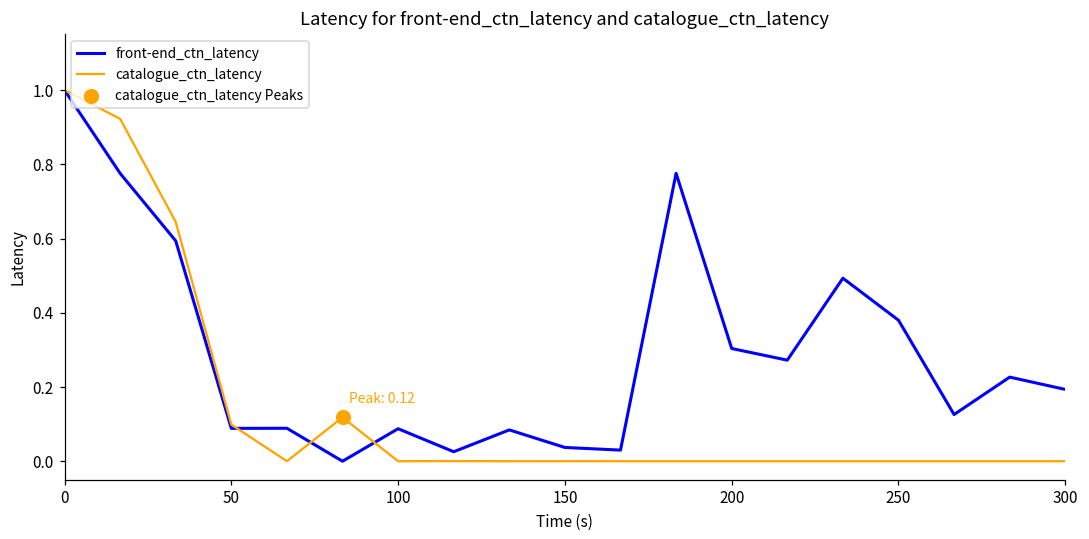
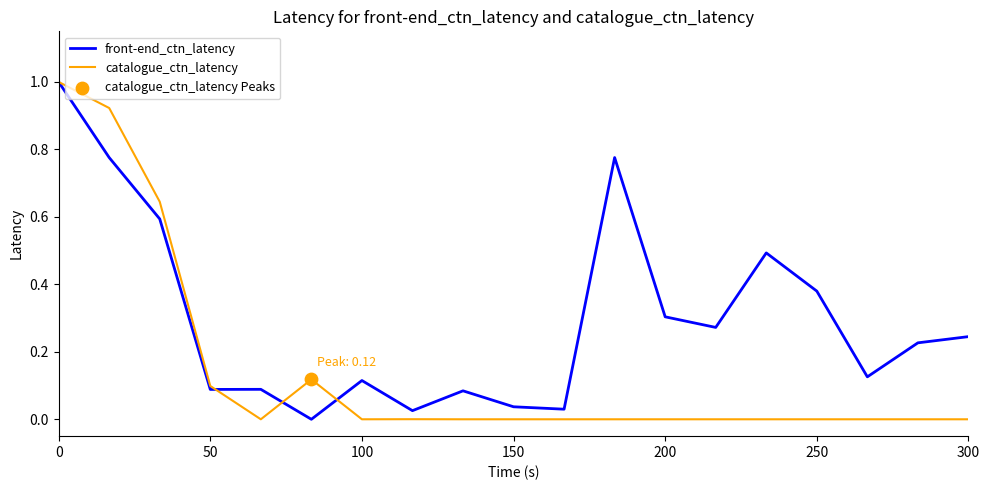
front-end_ctn_latency, 100: 0.09 -> 0.11
front-end_ctn_latency, 300: 0.19 -> 0.25
